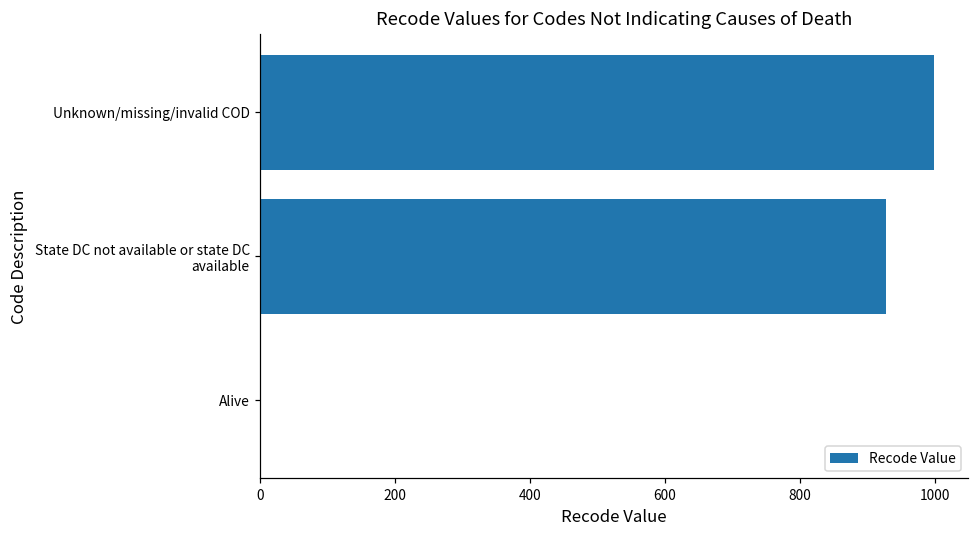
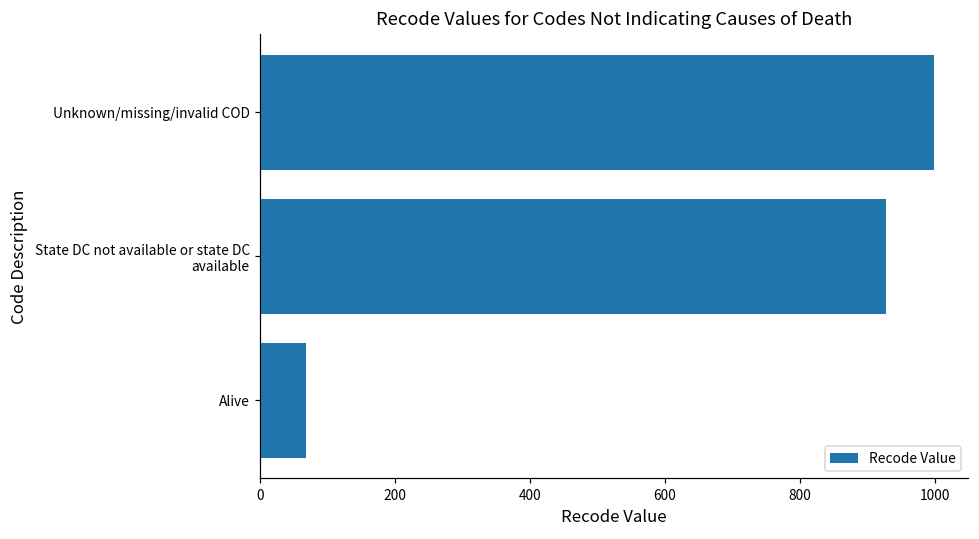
Alive: 0 -> 70
